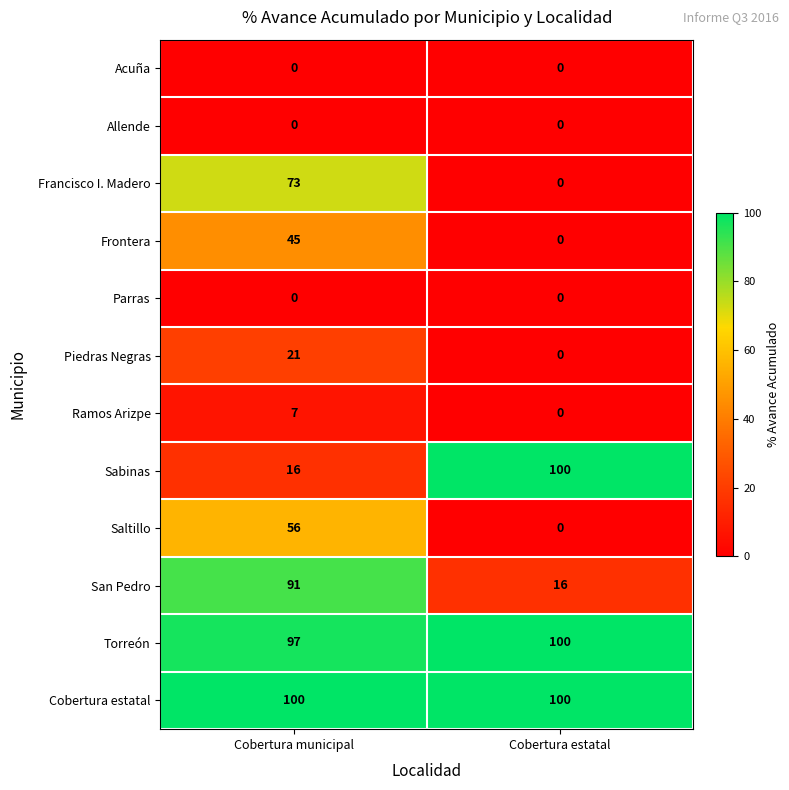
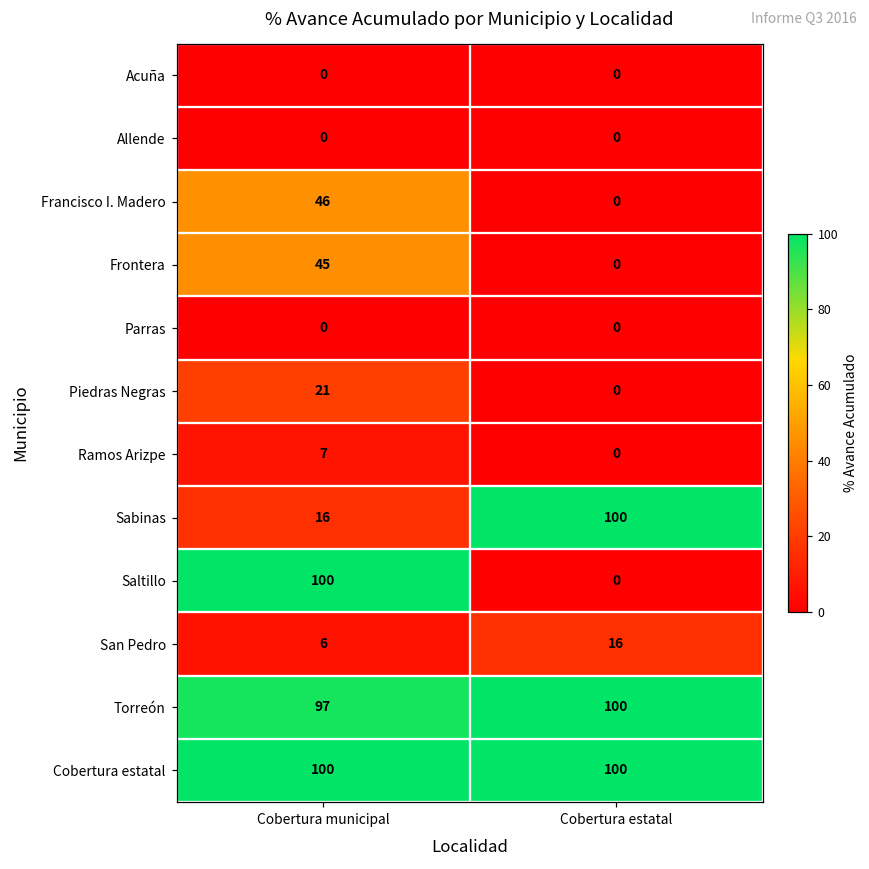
Francisco I. Madero, Cobertura municipal: 73 -> 46
Saltillo, Cobertura municipal: 56 -> 100
San Pedro, Cobertura municipal: 91 -> 6
